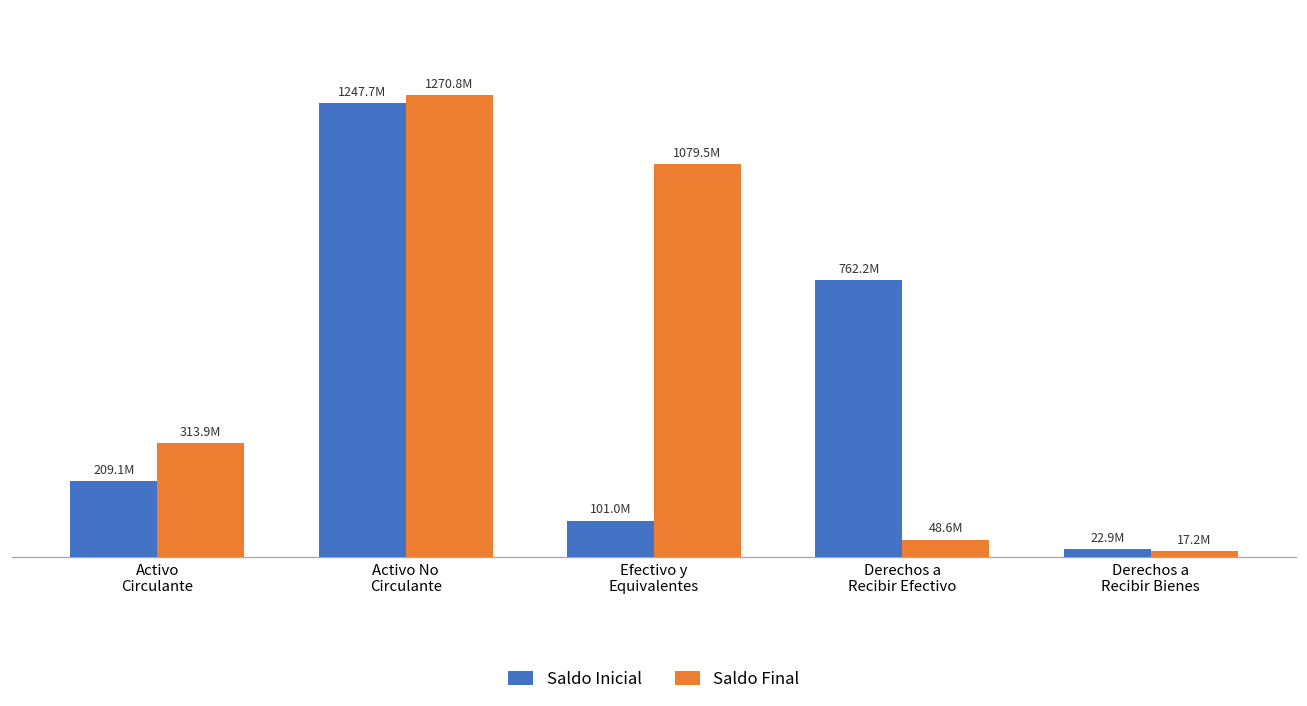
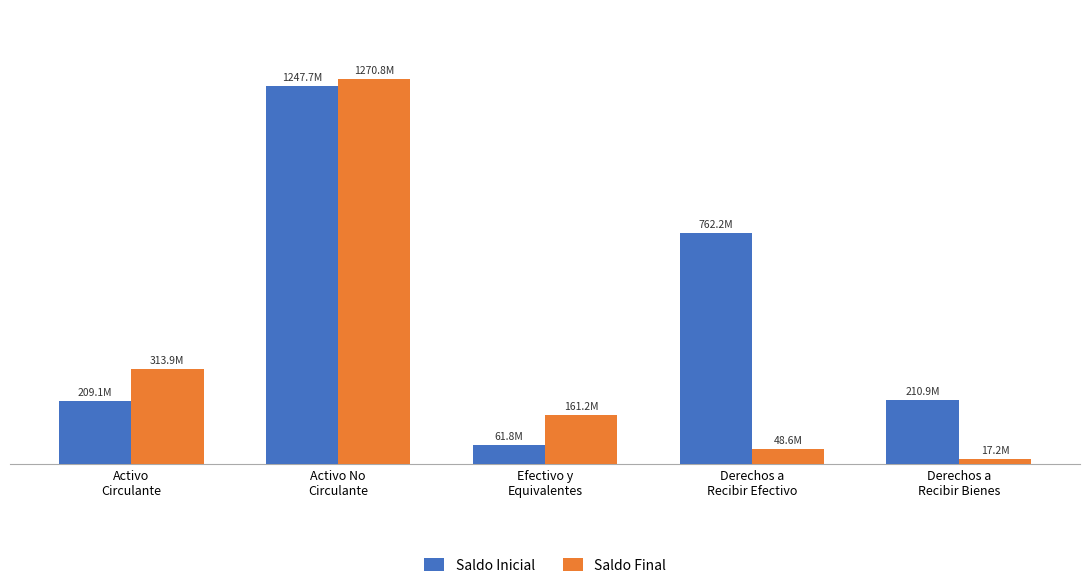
Saldo Inicial, Efectivo y Equivalentes: 101.0M -> 61.8M
Saldo Final, Efectivo y Equivalentes: 1079.5M -> 161.2M
Saldo Inicial, Derechos a Recibir Bienes: 22.9M -> 210.9M
